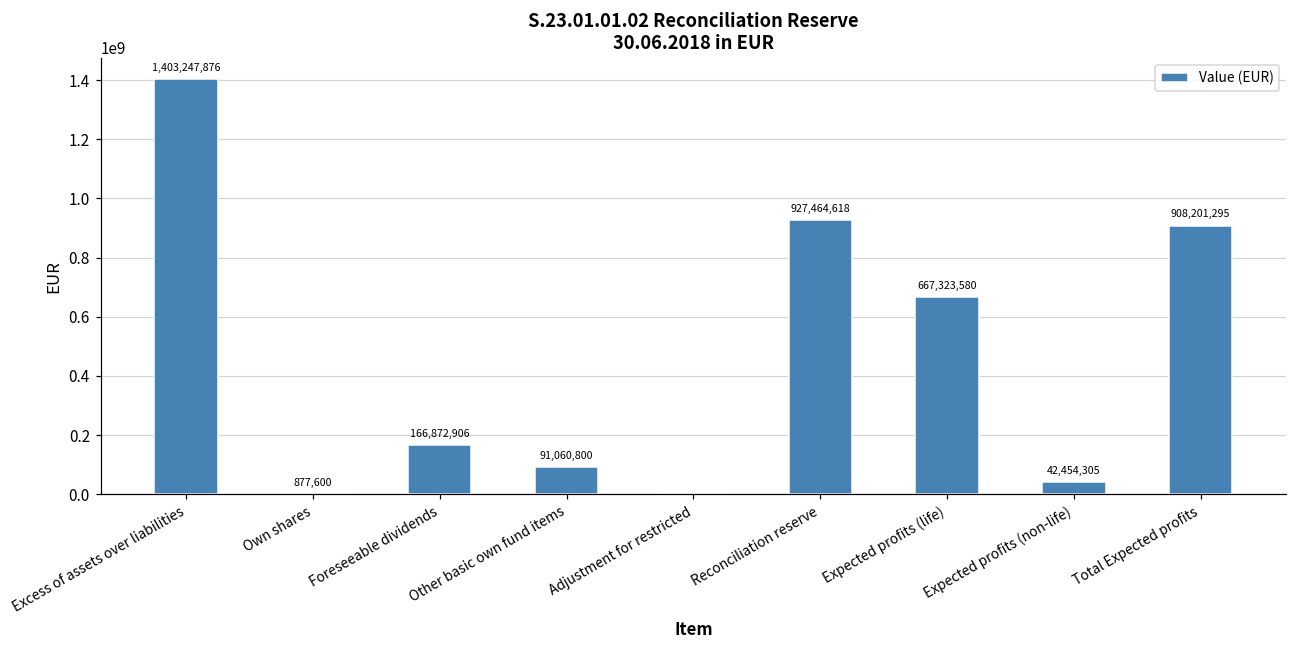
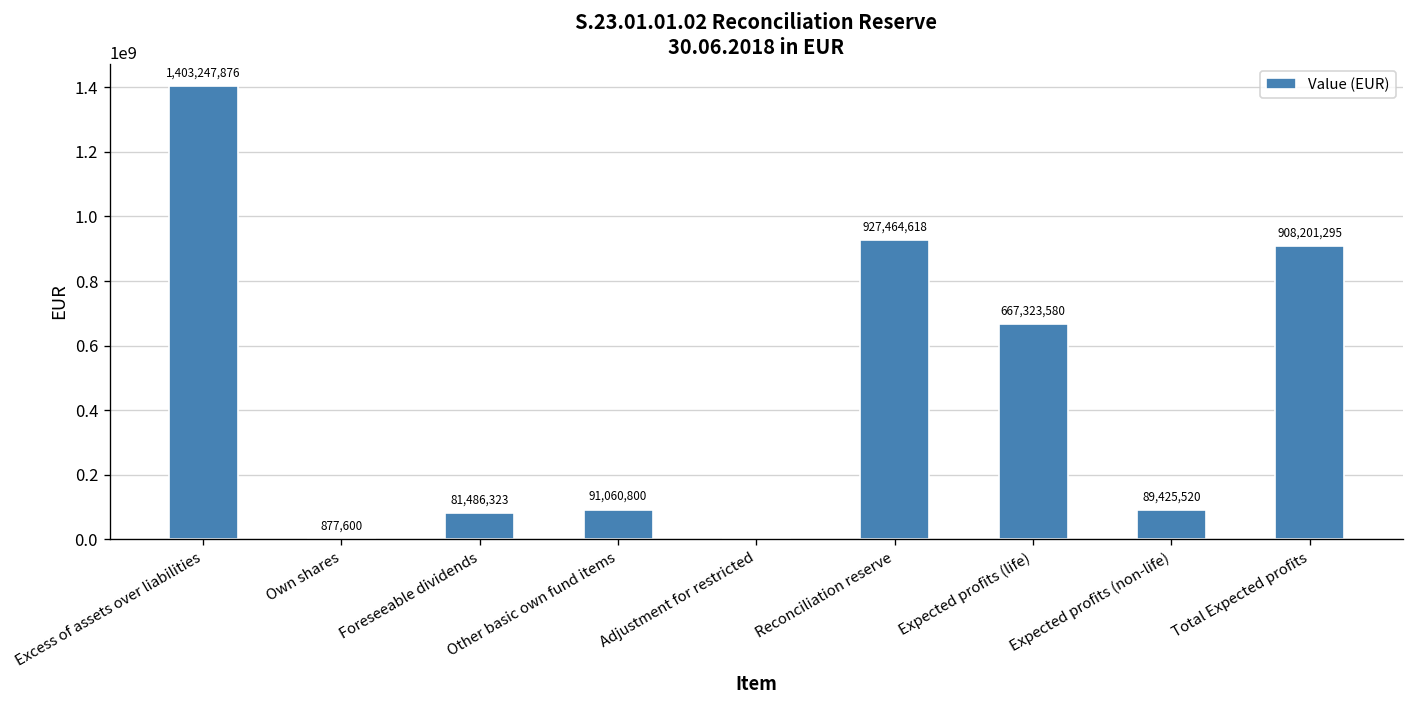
Foreseeable dividends: 166,872,906 -> 81,486,323
Expected profits (non-life): 42,454,305 -> 89,425,520
